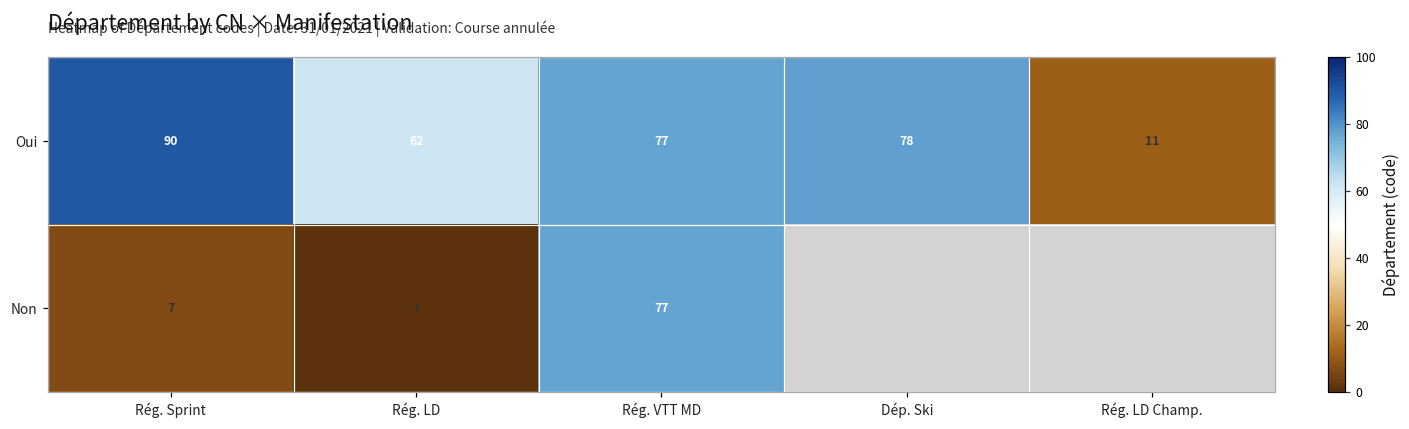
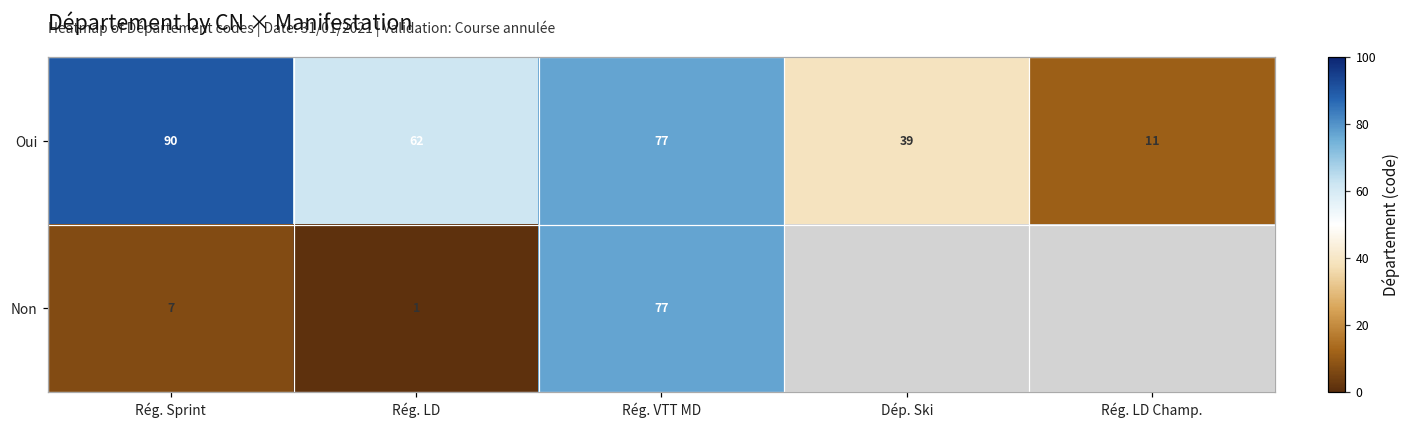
Oui, Dép. Ski: 78 -> 39
